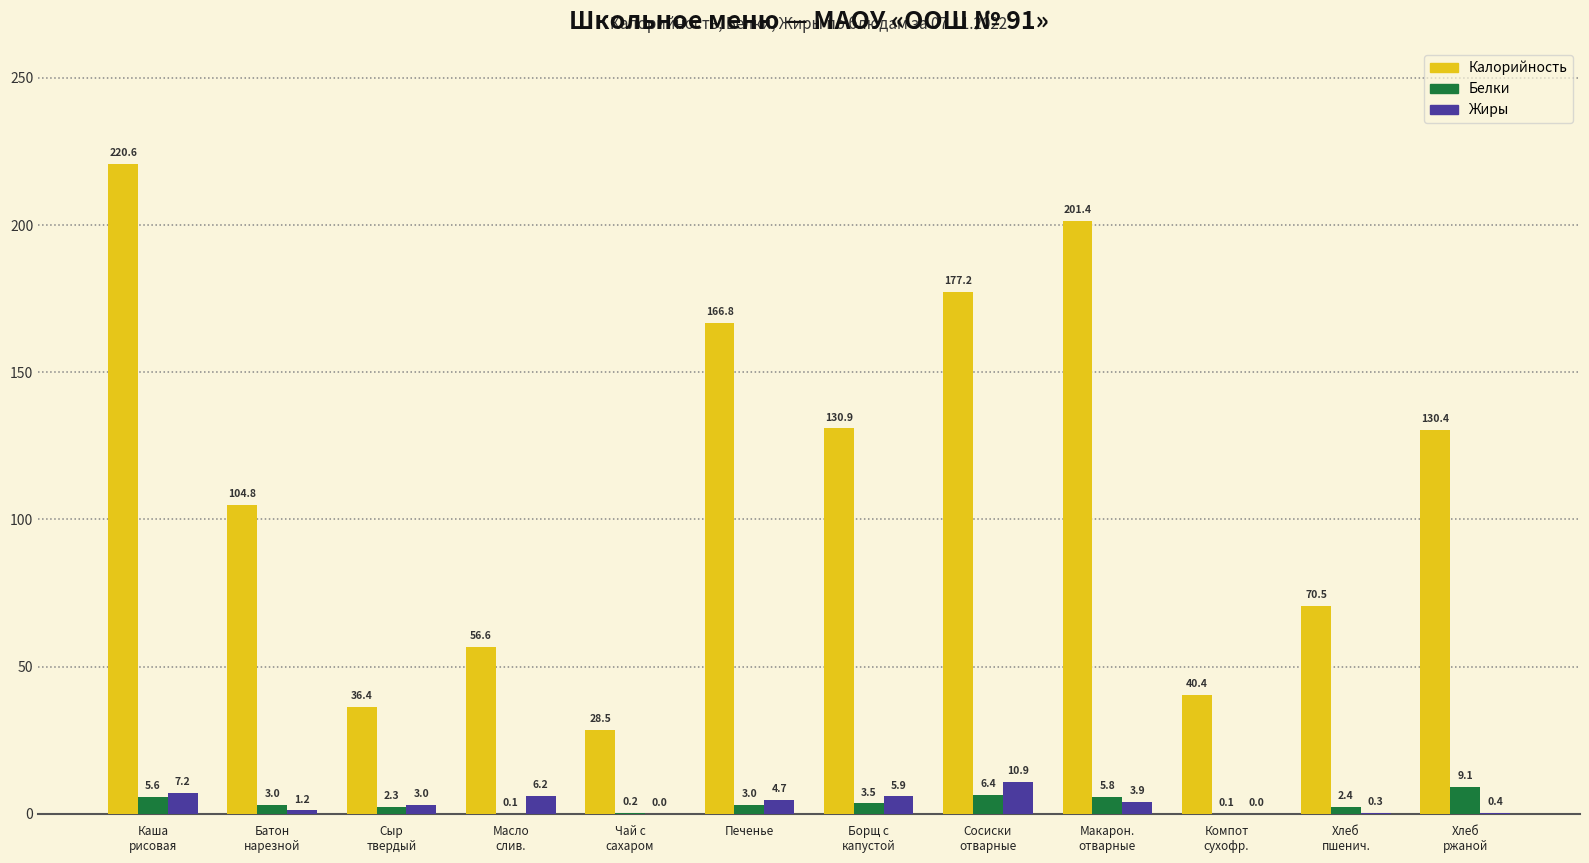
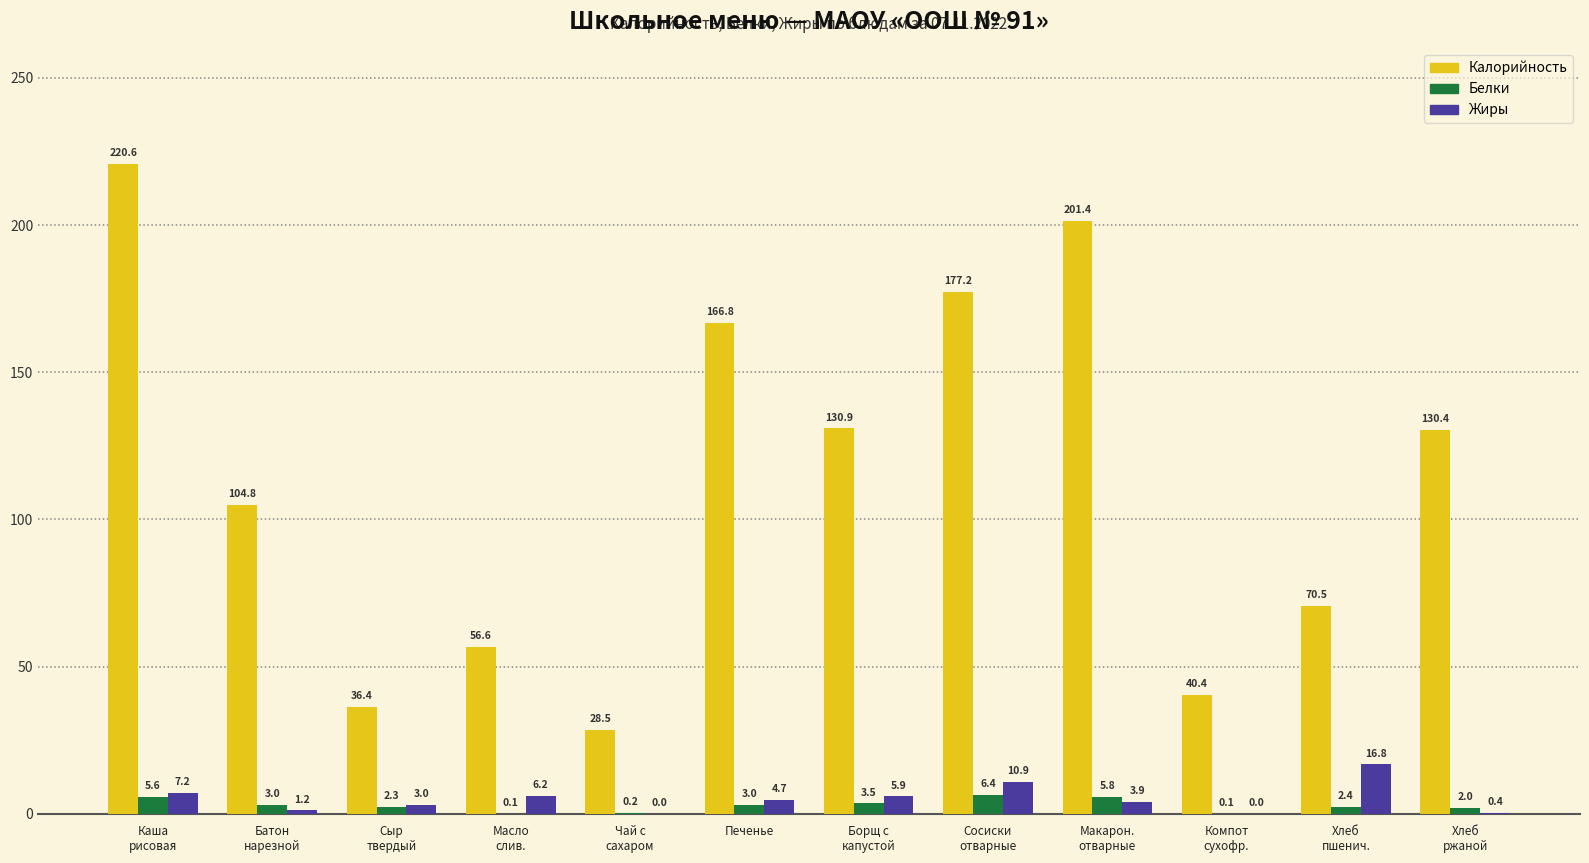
Жиры, Хлеб пшенич.: 0.3 -> 16.8
Белки, Хлеб ржаной: 9.1 -> 2.0
